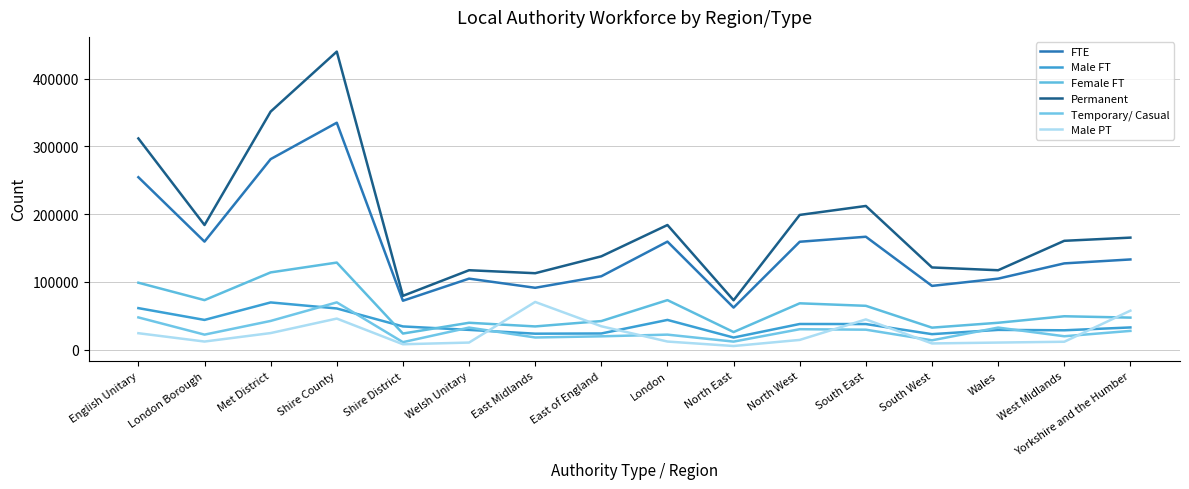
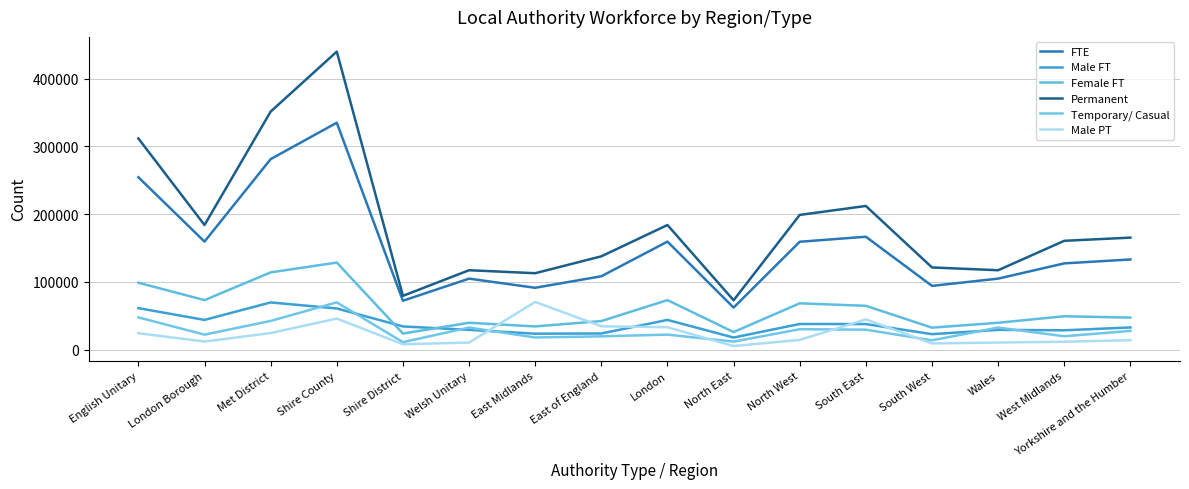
Male PT, London: 10000 -> 30000
Male PT, Yorkshire and the Humber: 60000 -> 10000
